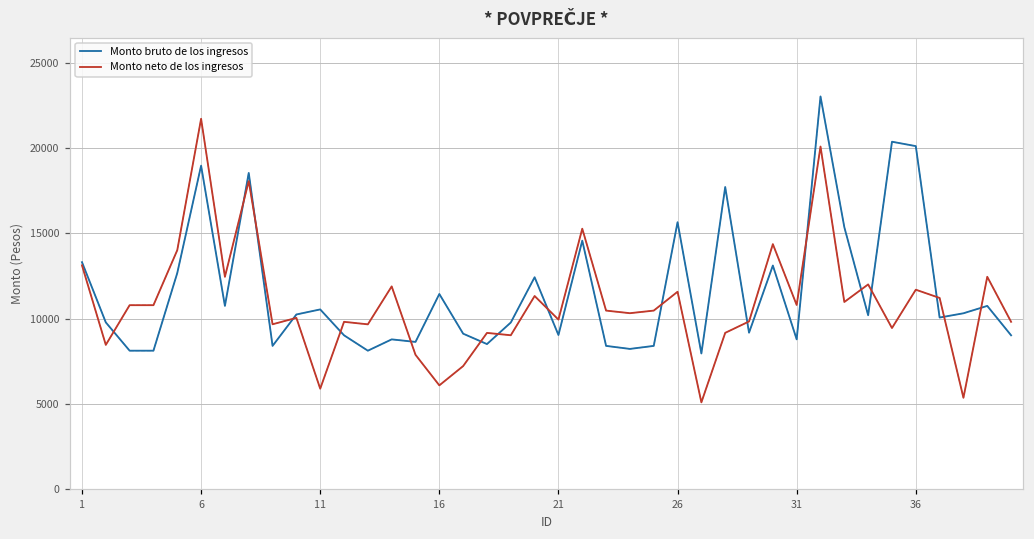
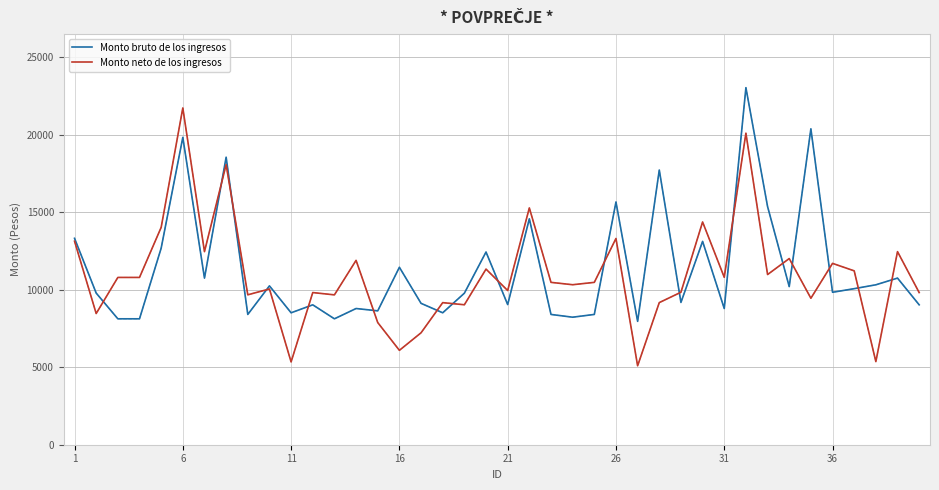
Monto bruto de los ingresos, 6: 19000 -> 19800
Monto bruto de los ingresos, 11: 10500 -> 8500
Monto neto de los ingresos, 11: 5900 -> 5300
Monto neto de los ingresos, 26: 11600 -> 13300
Monto bruto de los ingresos, 36: 20100 -> 9800
